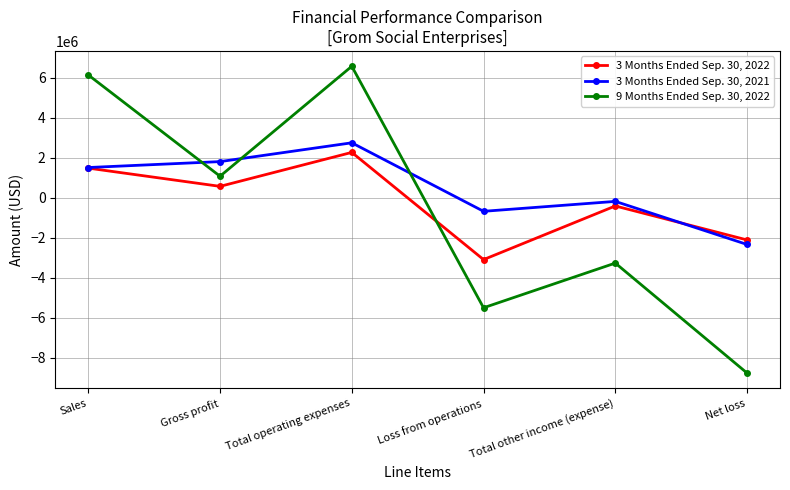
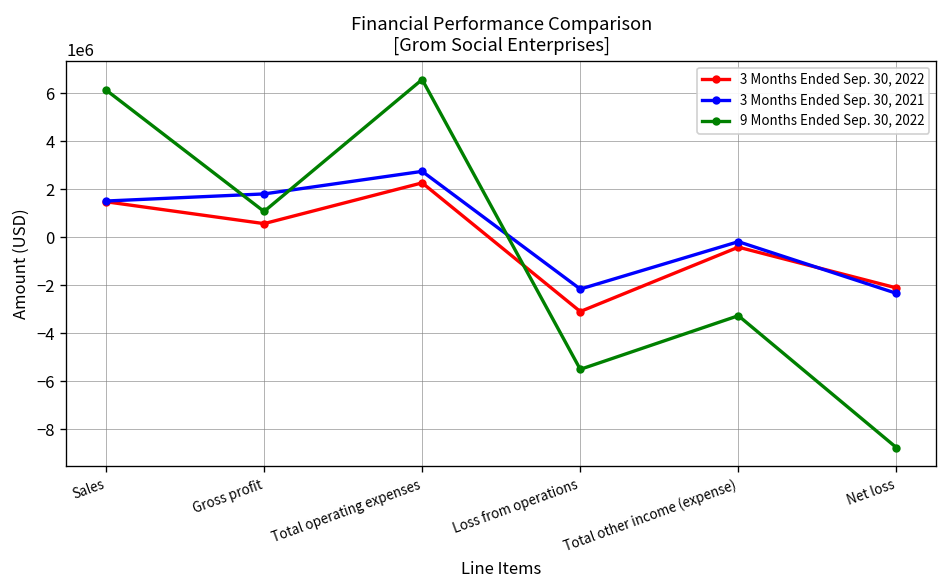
3 Months Ended Sep. 30, 2021, Loss from operations: -700000 -> -2200000
